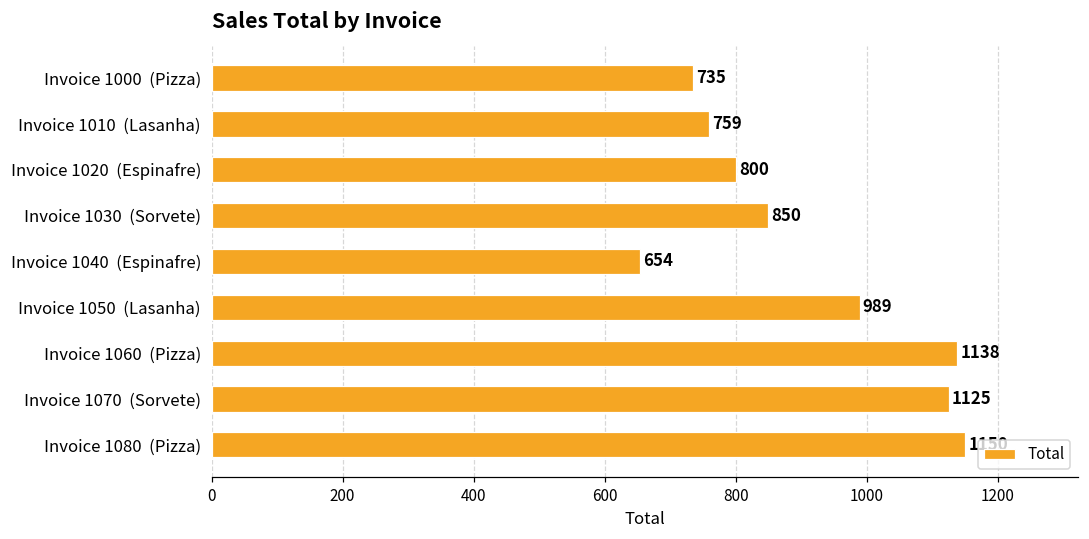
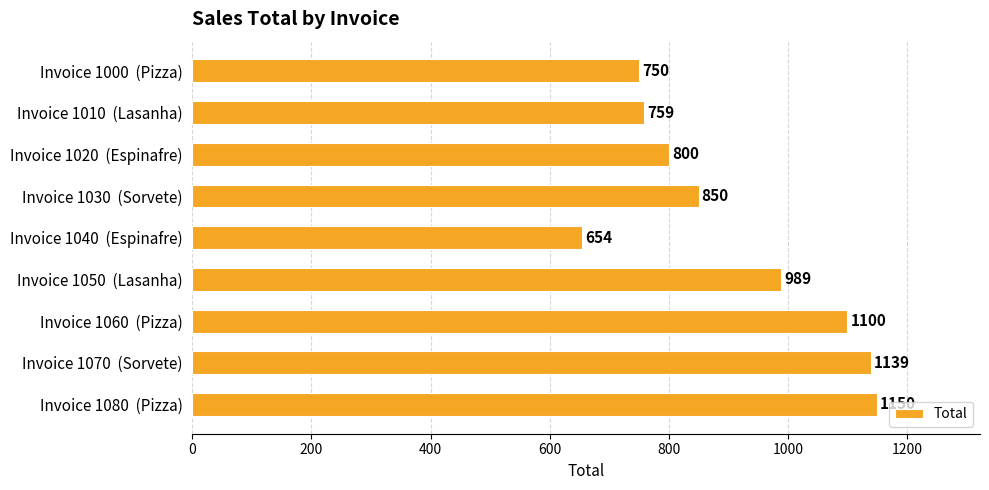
Invoice 1000 (Pizza): 735 -> 750
Invoice 1060 (Pizza): 1138 -> 1100
Invoice 1070 (Sorvete): 1125 -> 1139
